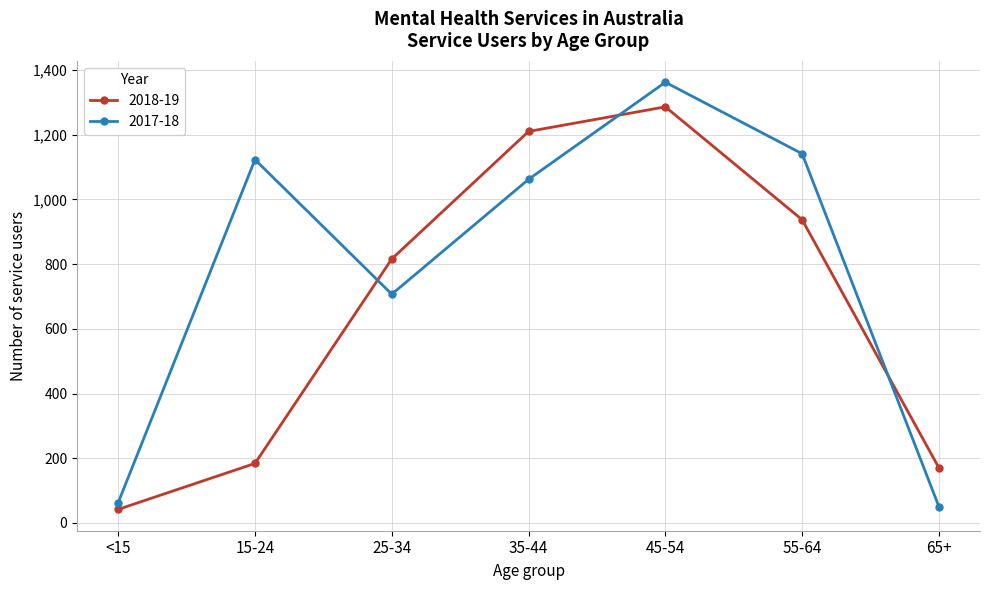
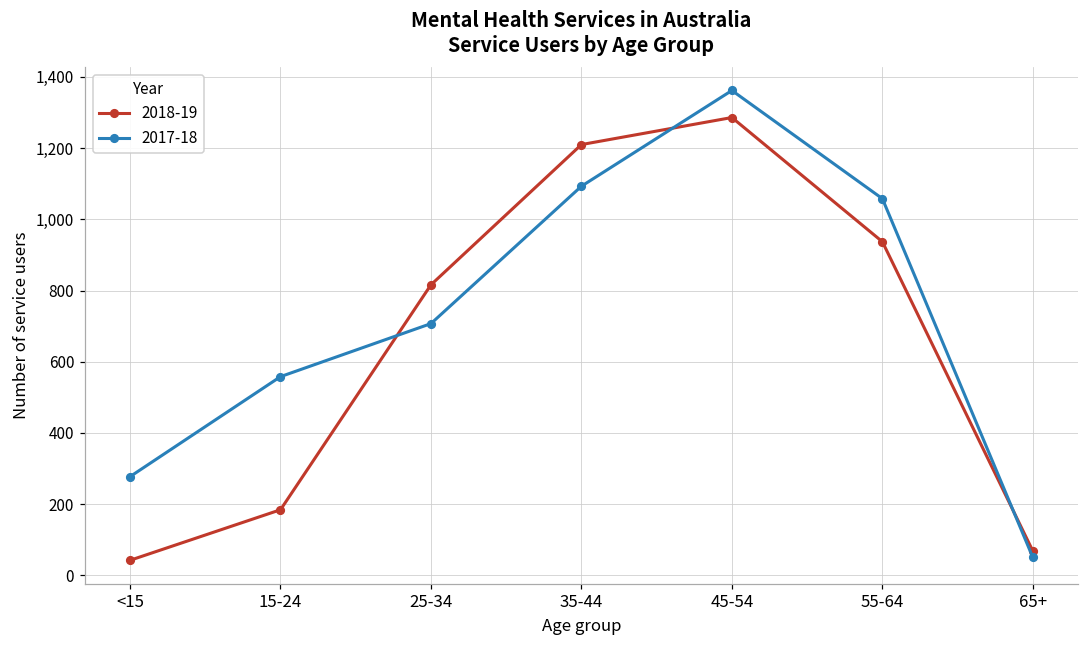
2017-18, <15: 60 -> 280
2017-18, 15-24: 1,120 -> 560
2017-18, 35-44: 1,060 -> 1,090
2017-18, 55-64: 1,140 -> 1,060
2018-19, 65+: 170 -> 70
